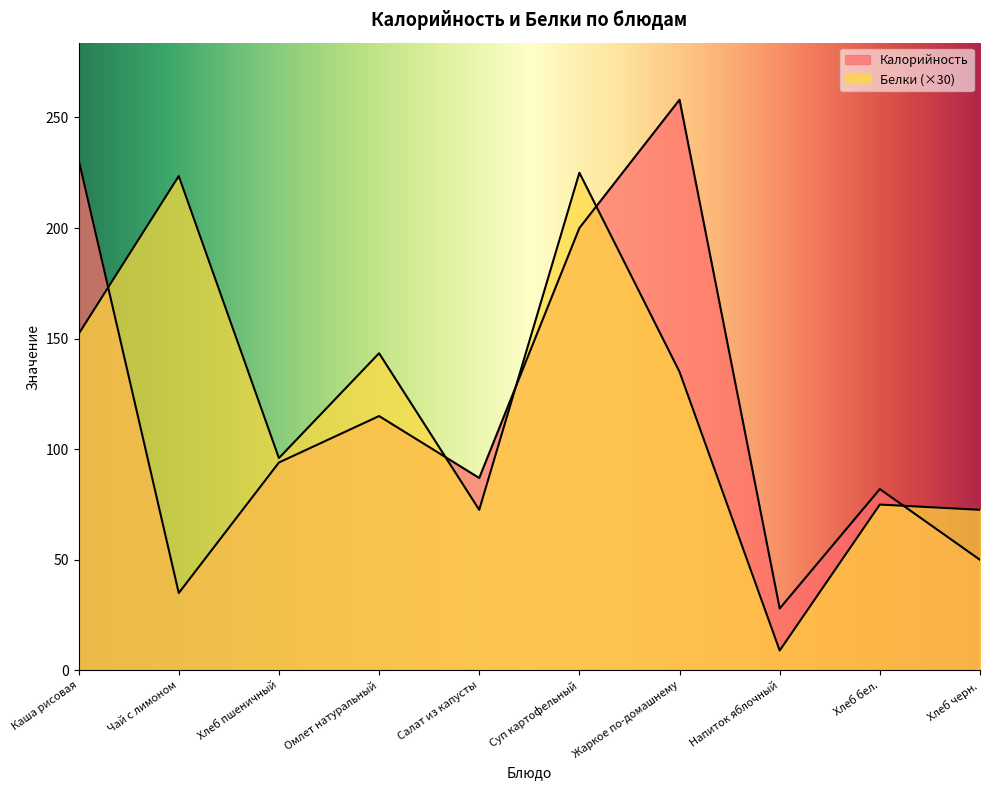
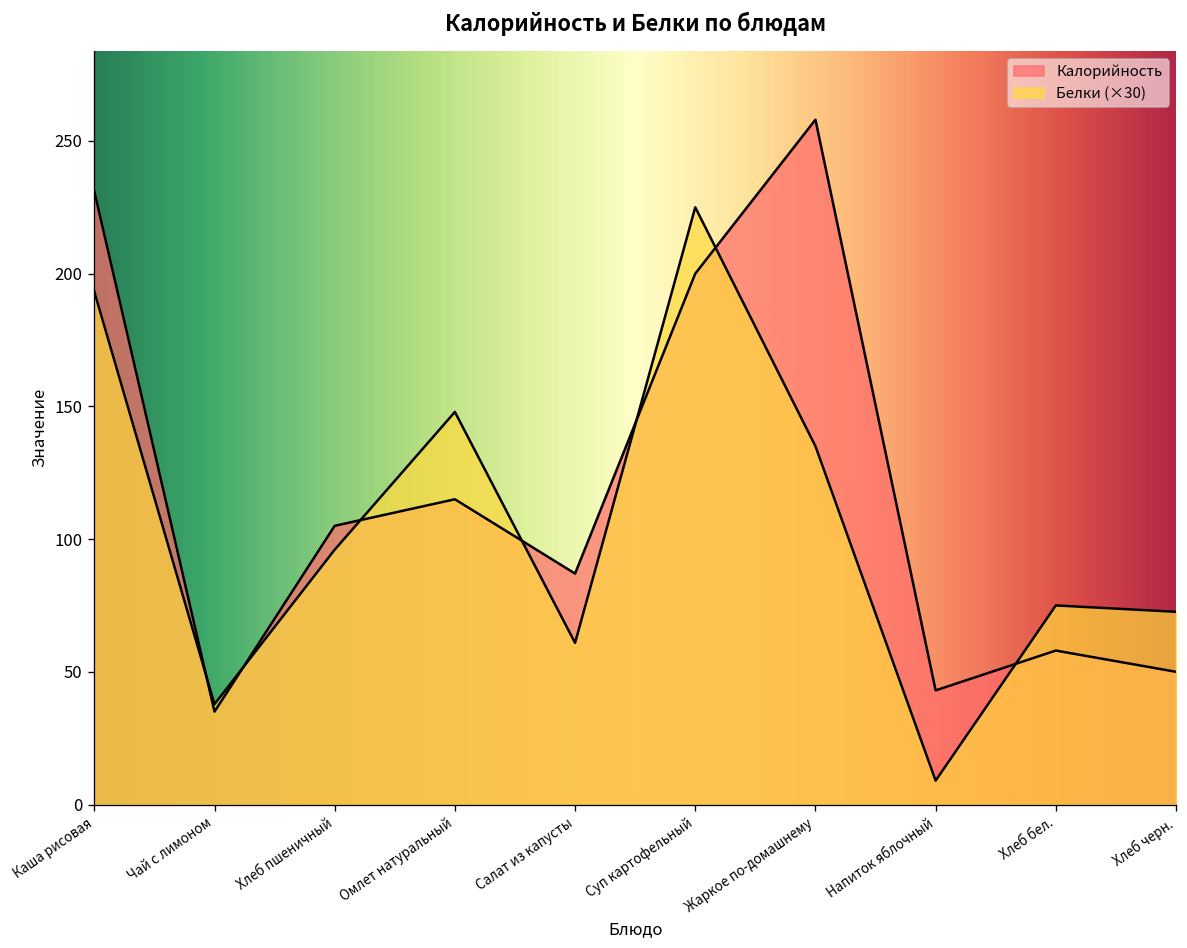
Белки (×30), Каша рисовая: 152 -> 193
Белки (×30), Чай с лимоном: 224 -> 38
Калорийность, Хлеб пшеничный: 94 -> 105
Белки (×30), Омлет натуральный: 143 -> 148
Белки (×30), Салат из капусты: 73 -> 61
Калорийность, Напиток яблочный: 28 -> 43
Калорийность, Хлеб бел.: 82 -> 58
